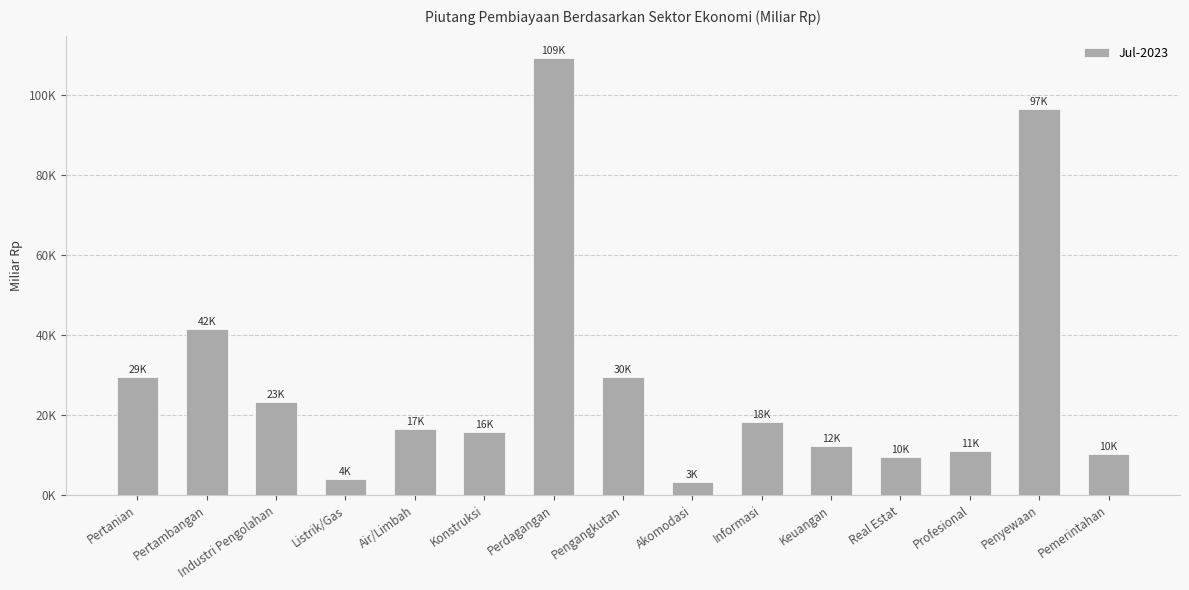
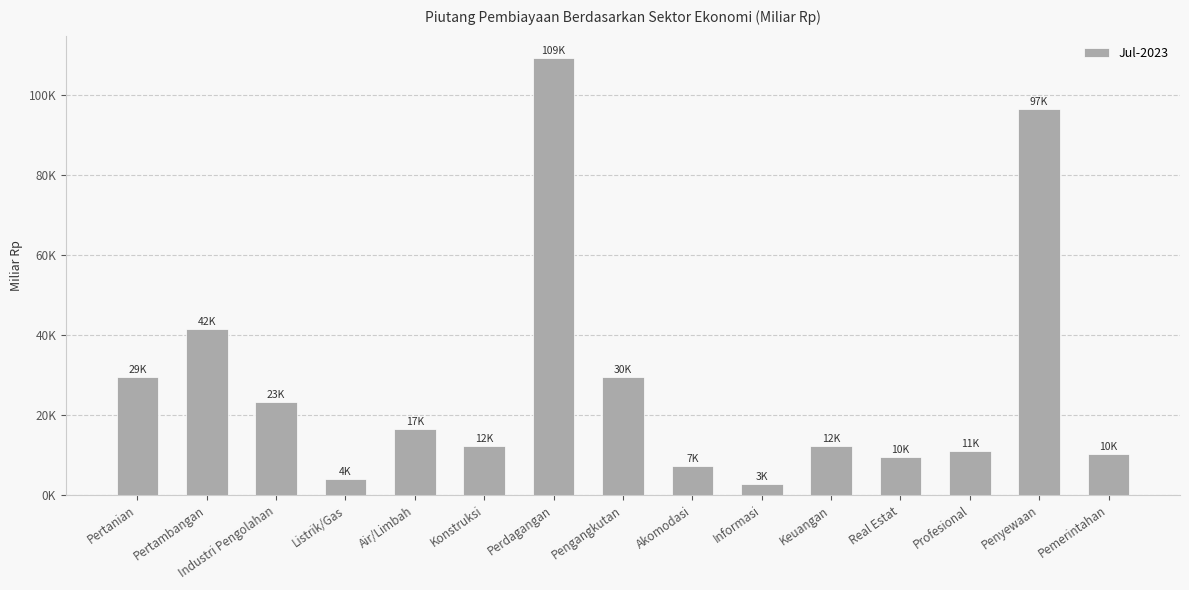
Konstruksi: 16K -> 12K
Akomodasi: 3K -> 7K
Informasi: 18K -> 3K
